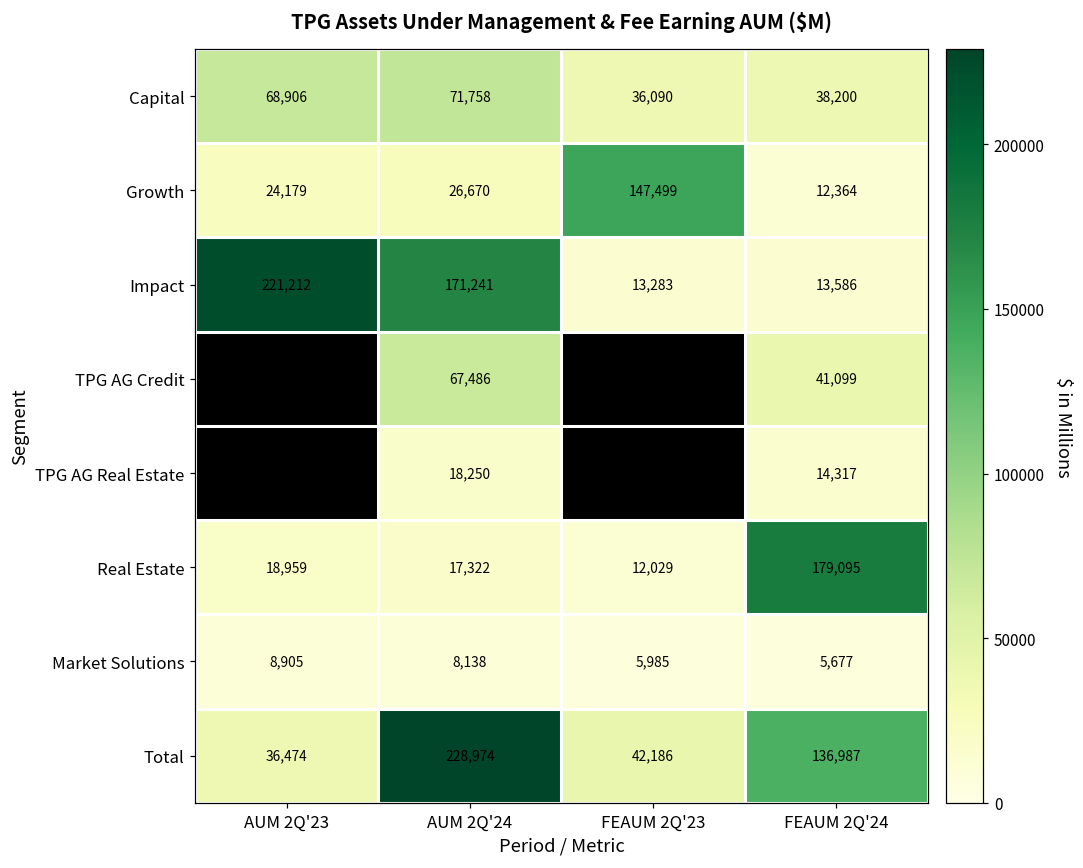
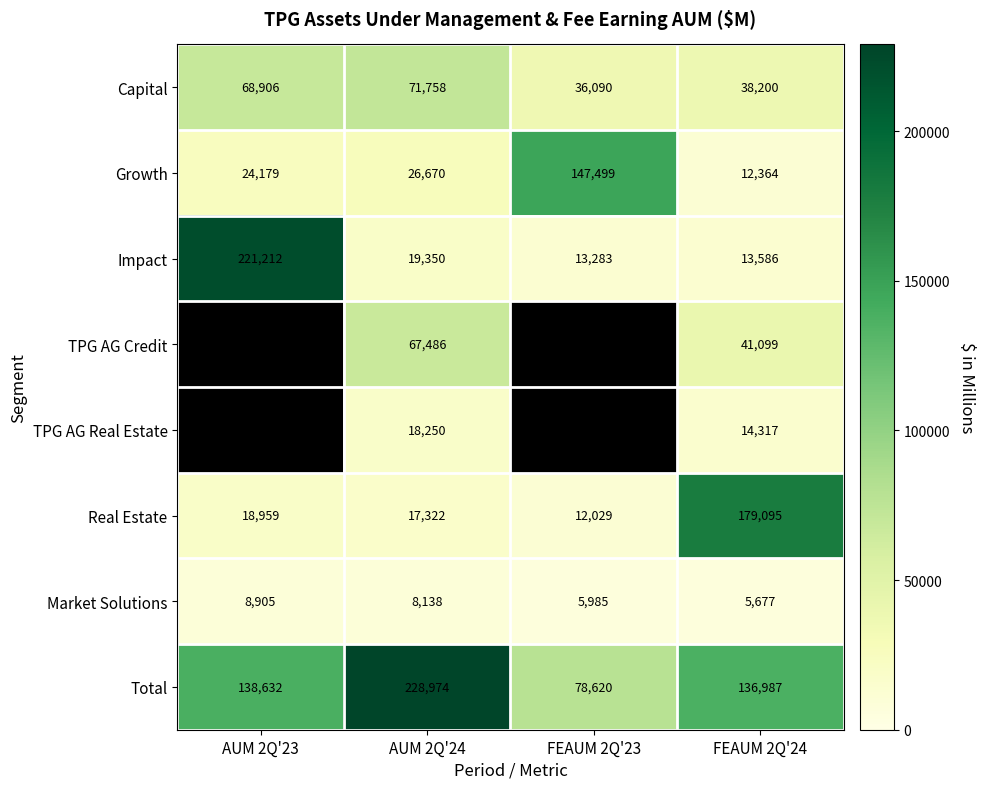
Impact, AUM 2Q'24: 171,241 -> 19,350
Total, AUM 2Q'23: 36,474 -> 138,632
Total, FEAUM 2Q'23: 42,186 -> 78,620
